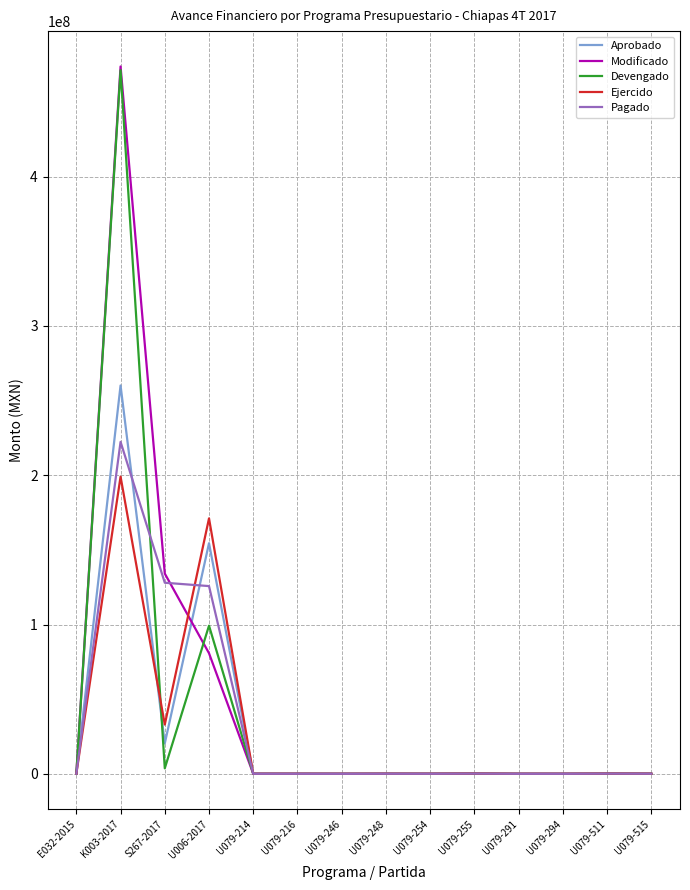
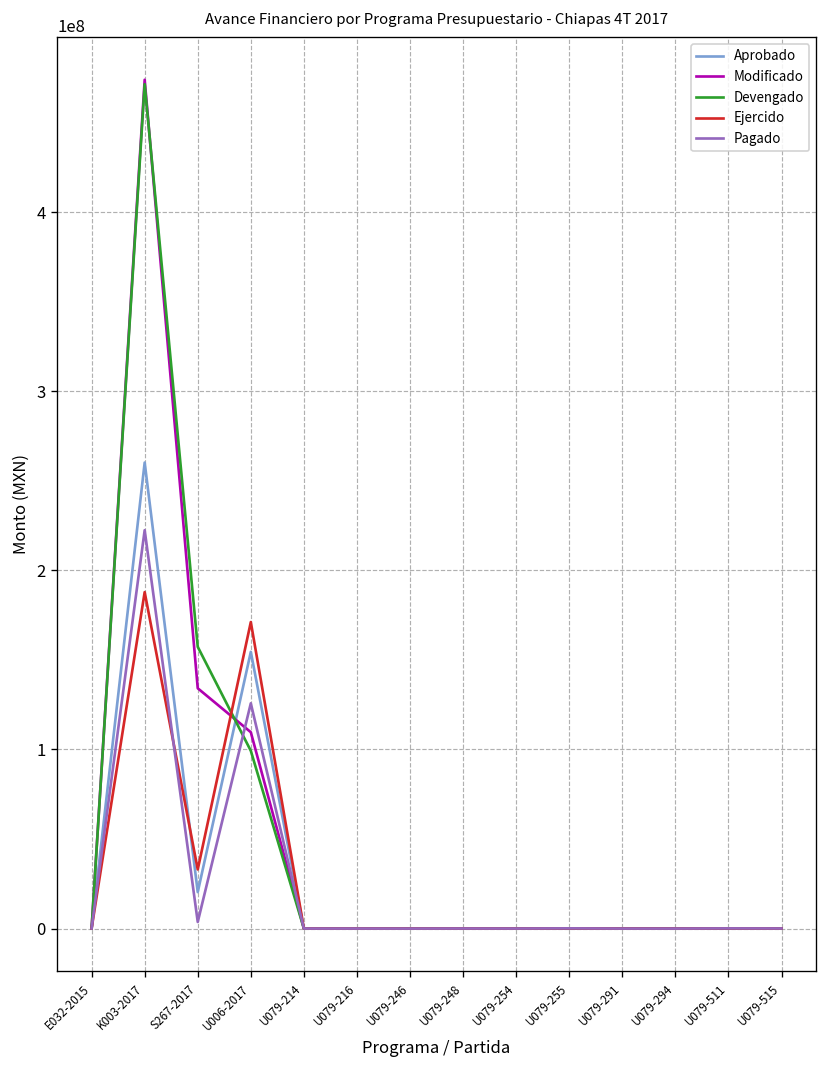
Ejercido, K003-2017: 199000000 -> 188000000
Devengado, S267-2017: 4000000 -> 157000000
Pagado, S267-2017: 128000000 -> 4000000
Modificado, U006-2017: 81000000 -> 110000000
